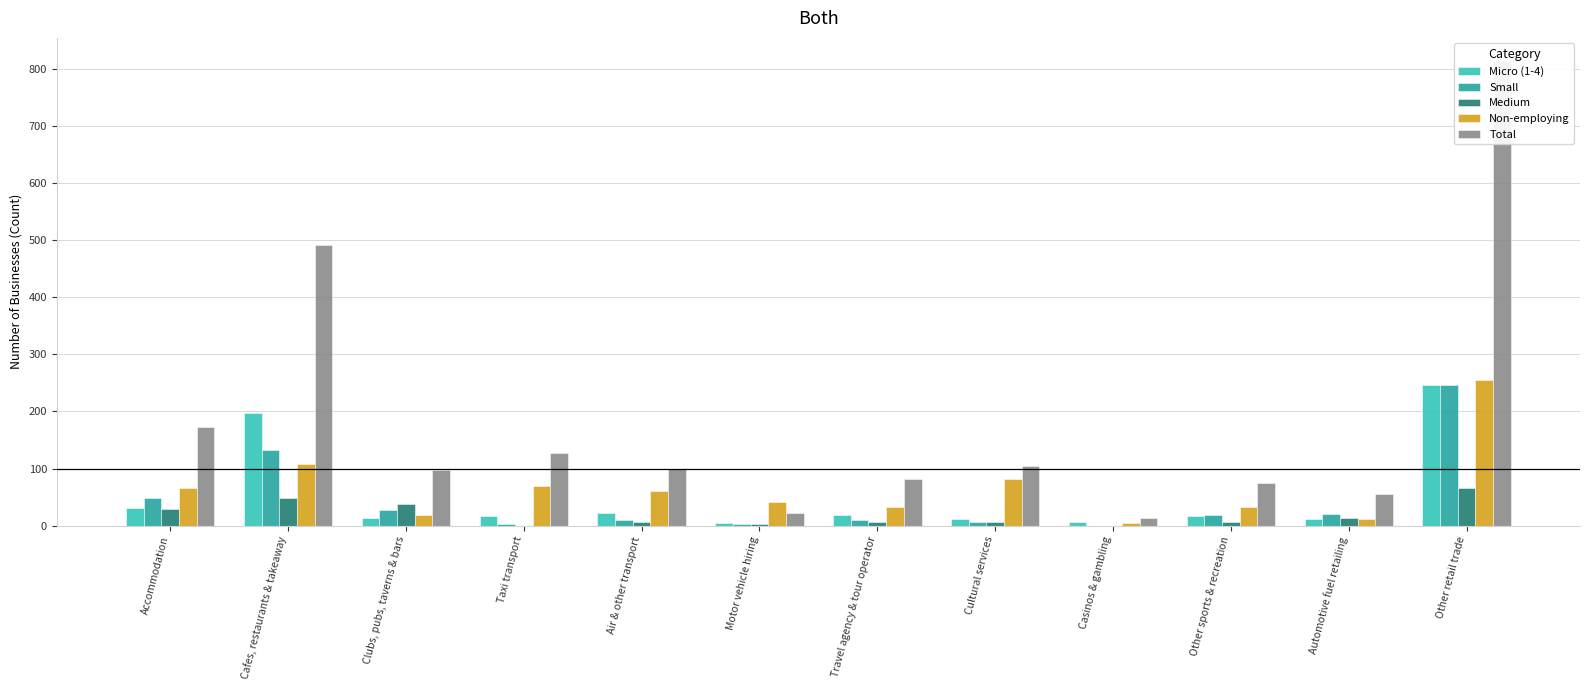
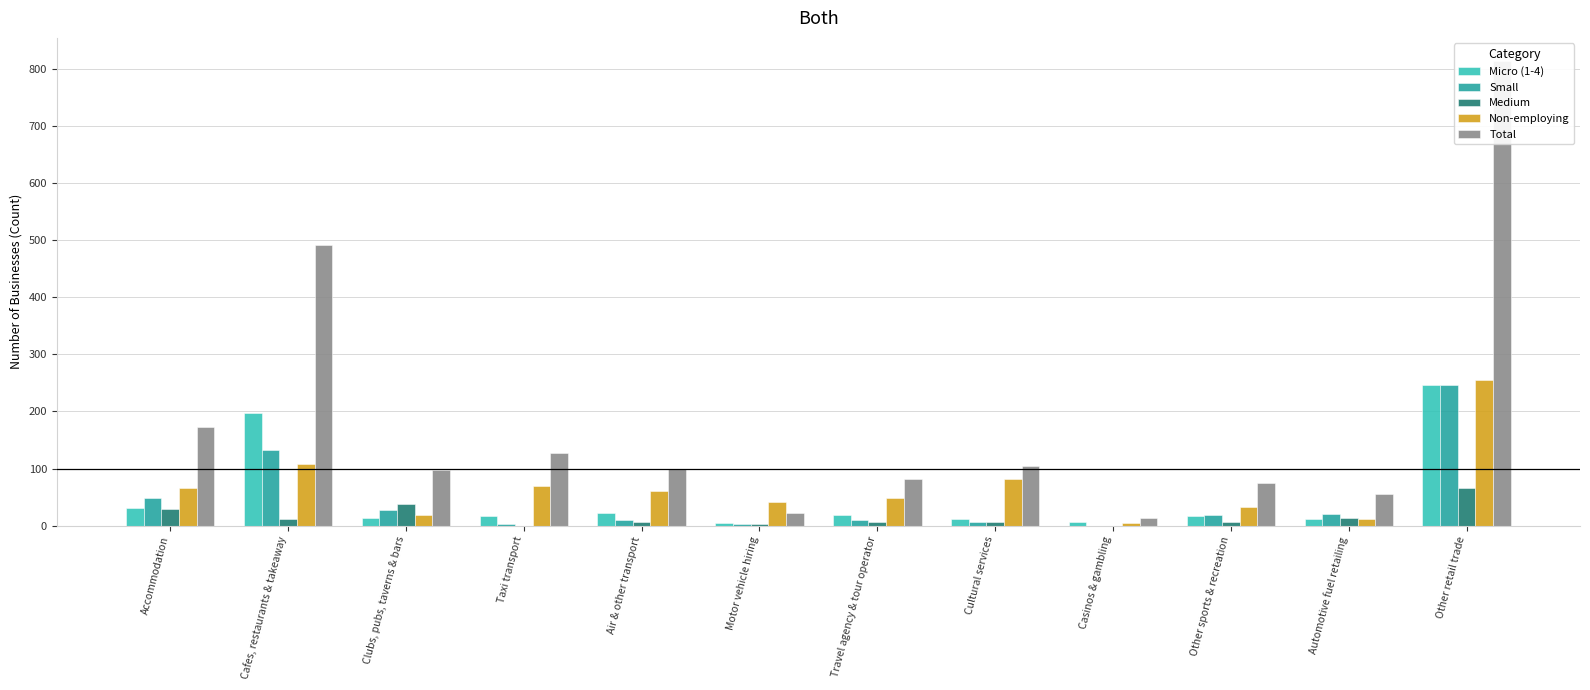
Medium, Cafes, restaurants & takeaway: 50 -> 10
Non-employing, Travel agency & tour operator: 30 -> 50
